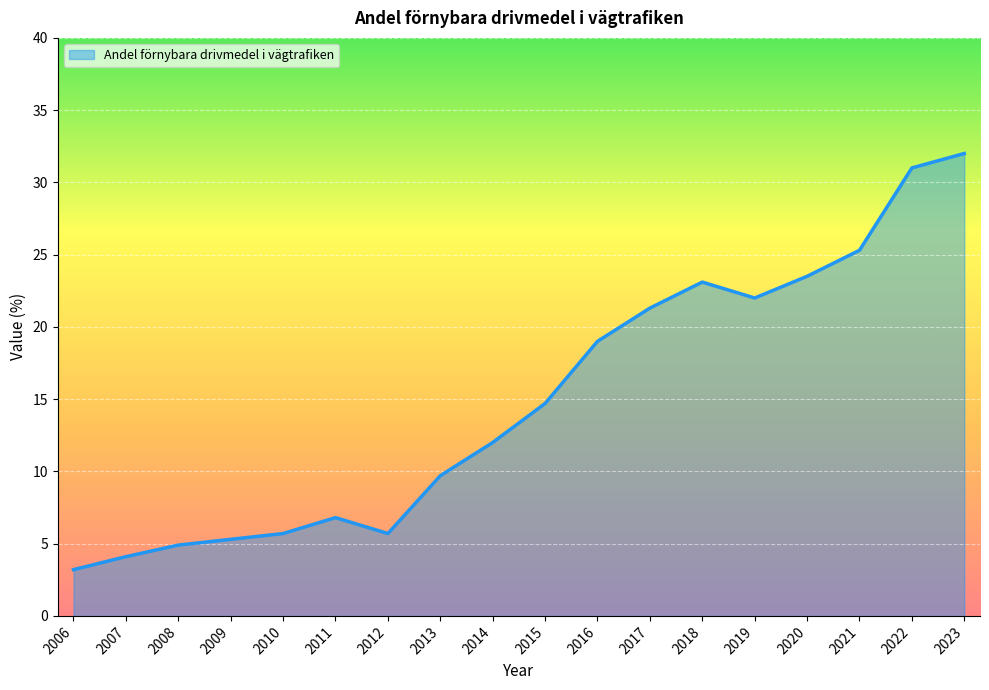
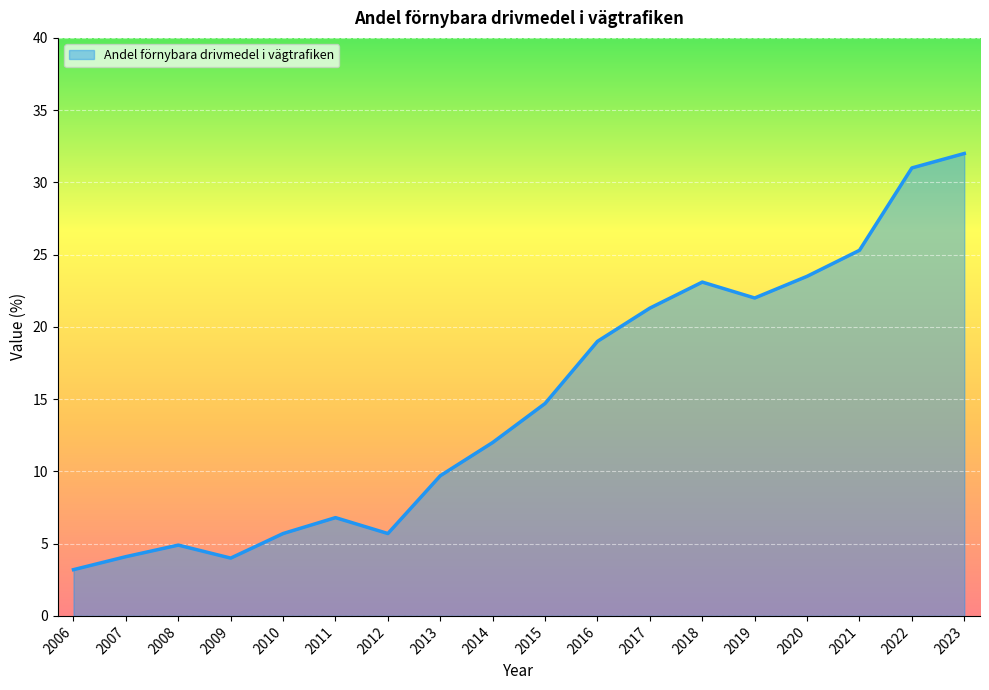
2009: 5.3 -> 4.0
